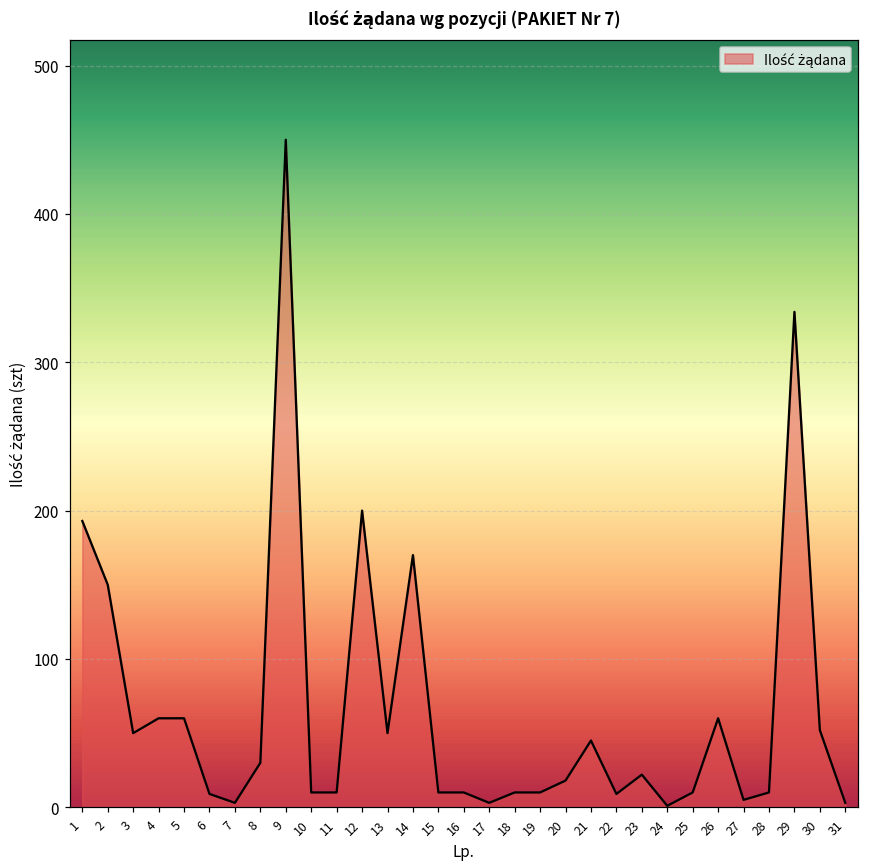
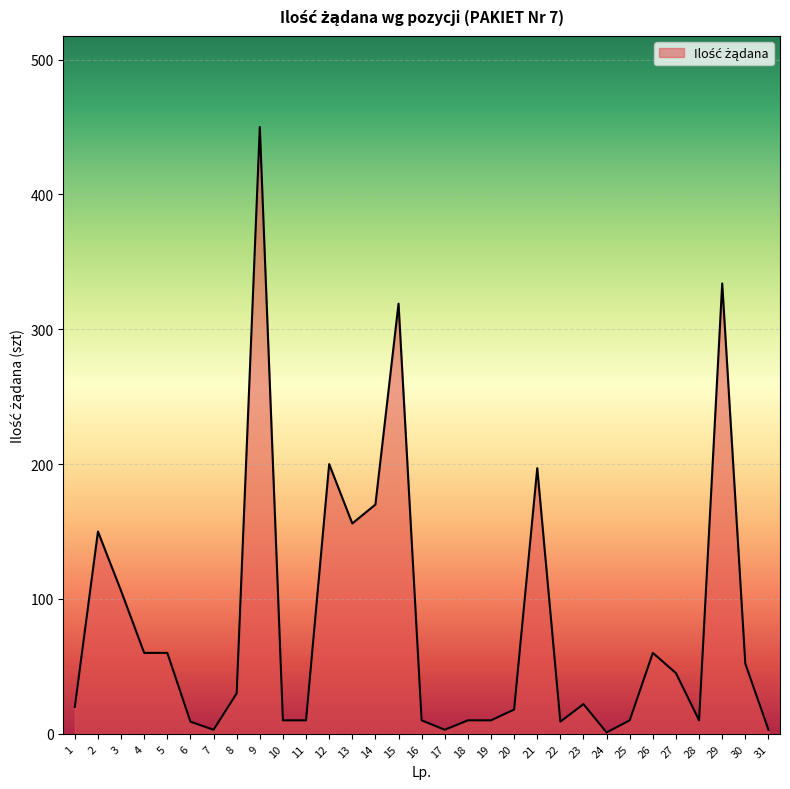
1: 193 -> 20
3: 50 -> 106
13: 50 -> 156
15: 10 -> 319
21: 45 -> 197
27: 5 -> 45
